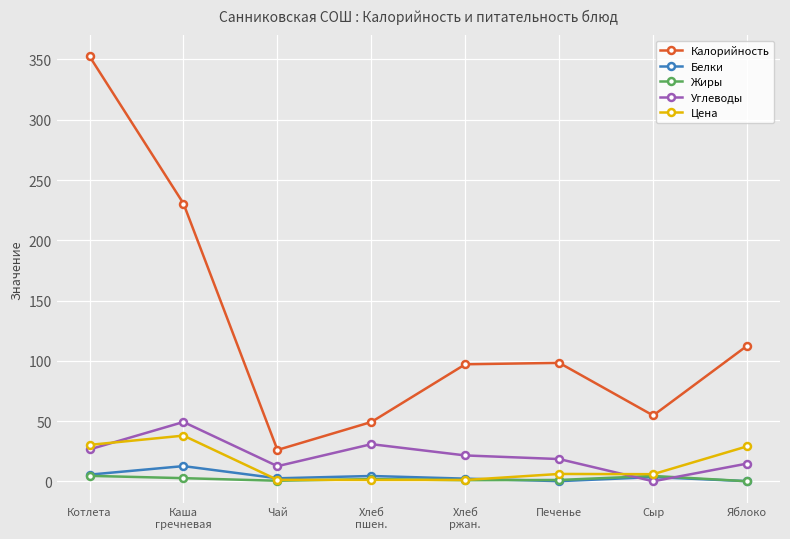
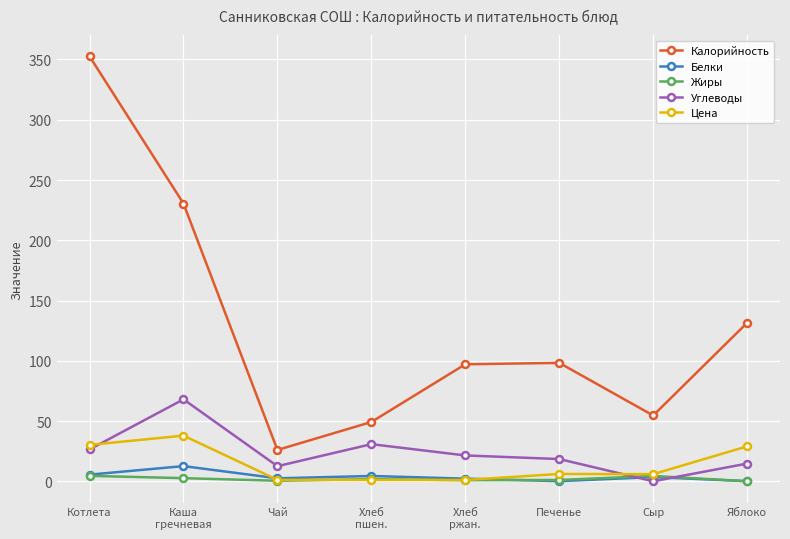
Углеводы, Каша гречневая: 49 -> 68
Калорийность, Яблоко: 112 -> 132
